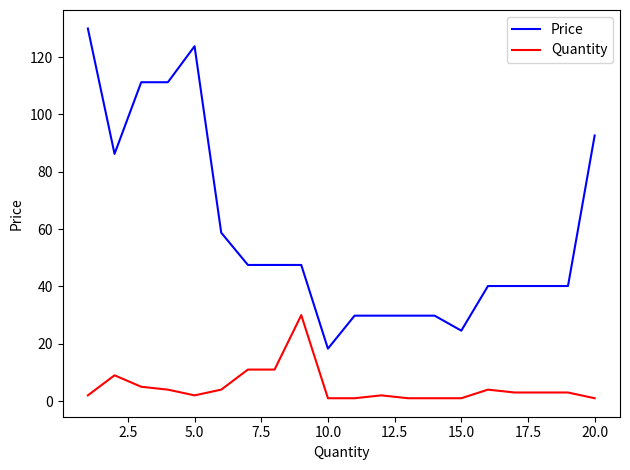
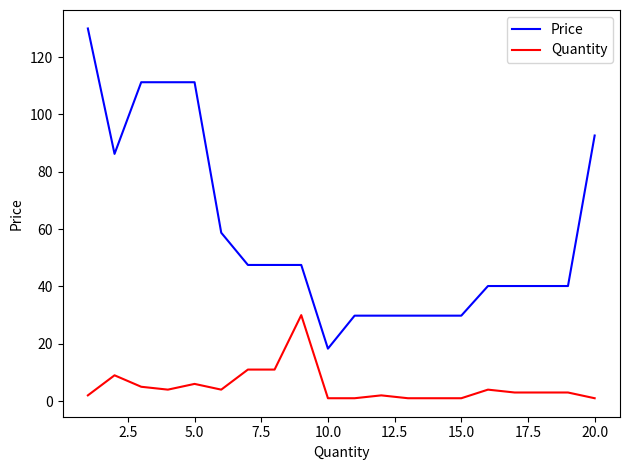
Price, 5.0: 124 -> 111
Quantity, 5.0: 2 -> 6
Price, 15.0: 25 -> 30
